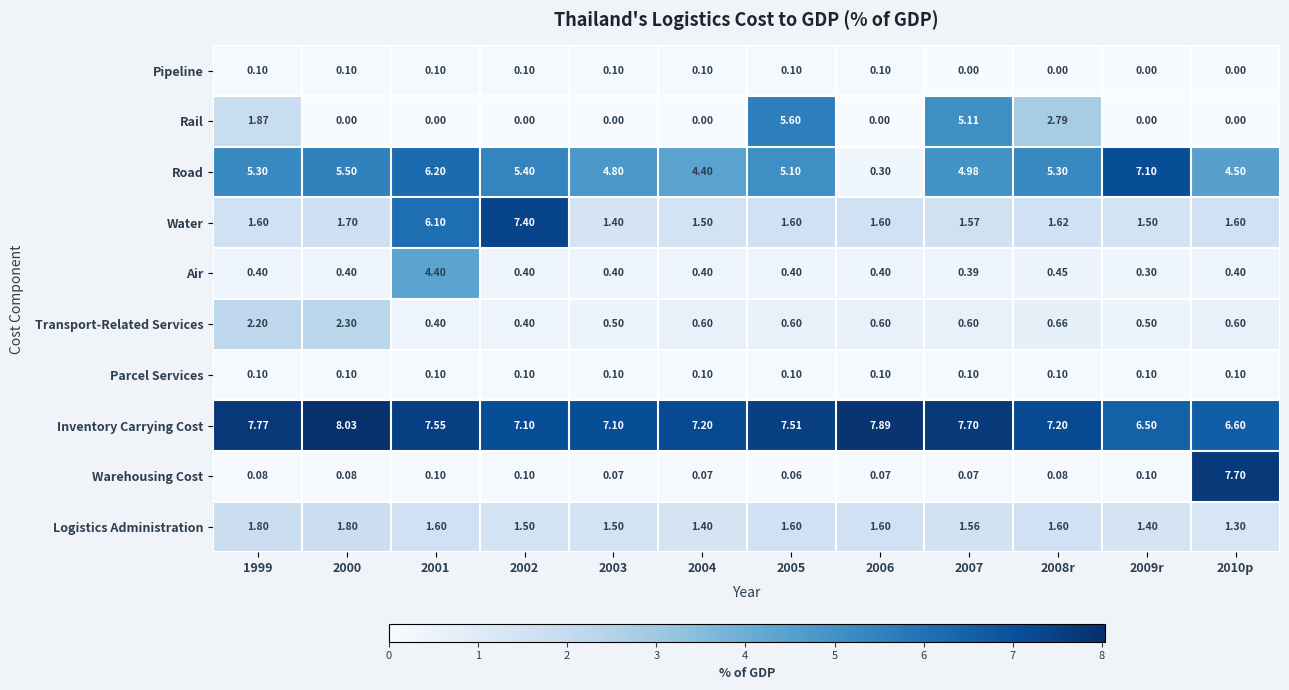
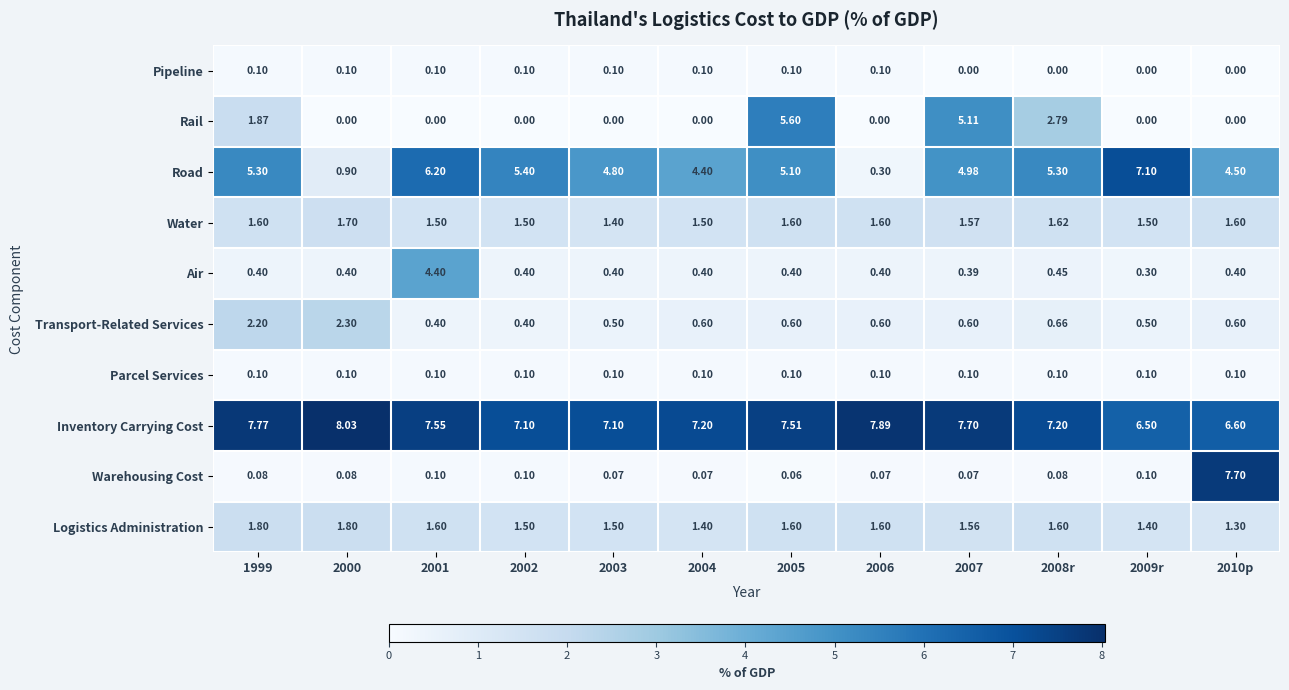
Road, 2000: 5.50 -> 0.90
Water, 2001: 6.10 -> 1.50
Water, 2002: 7.40 -> 1.50
